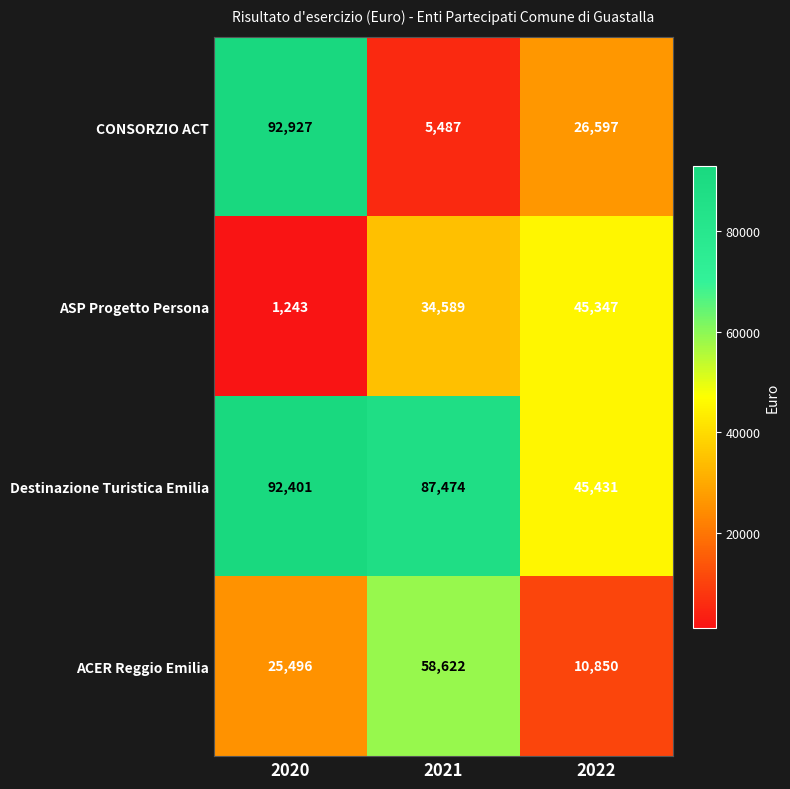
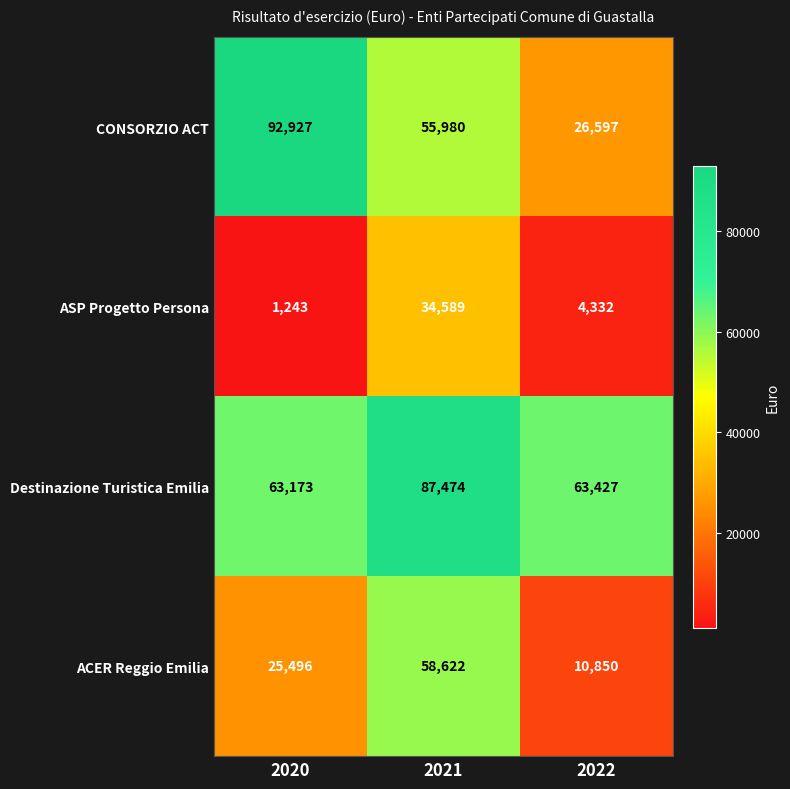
CONSORZIO ACT, 2021: 5,487 -> 55,980
ASP Progetto Persona, 2022: 45,347 -> 4,332
Destinazione Turistica Emilia, 2020: 92,401 -> 63,173
Destinazione Turistica Emilia, 2022: 45,431 -> 63,427
